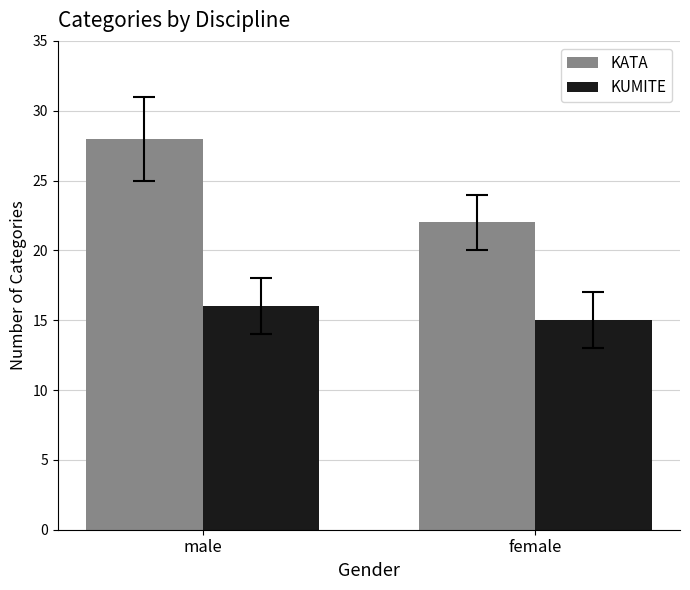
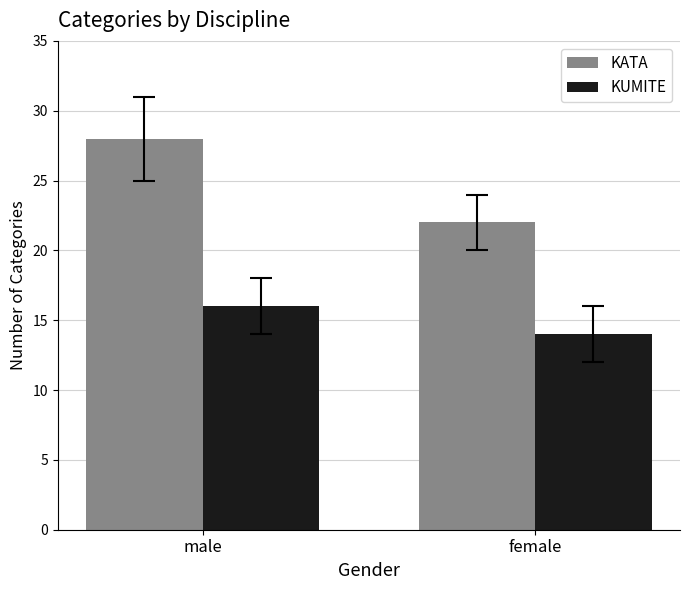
KUMITE, female: 15 -> 14
